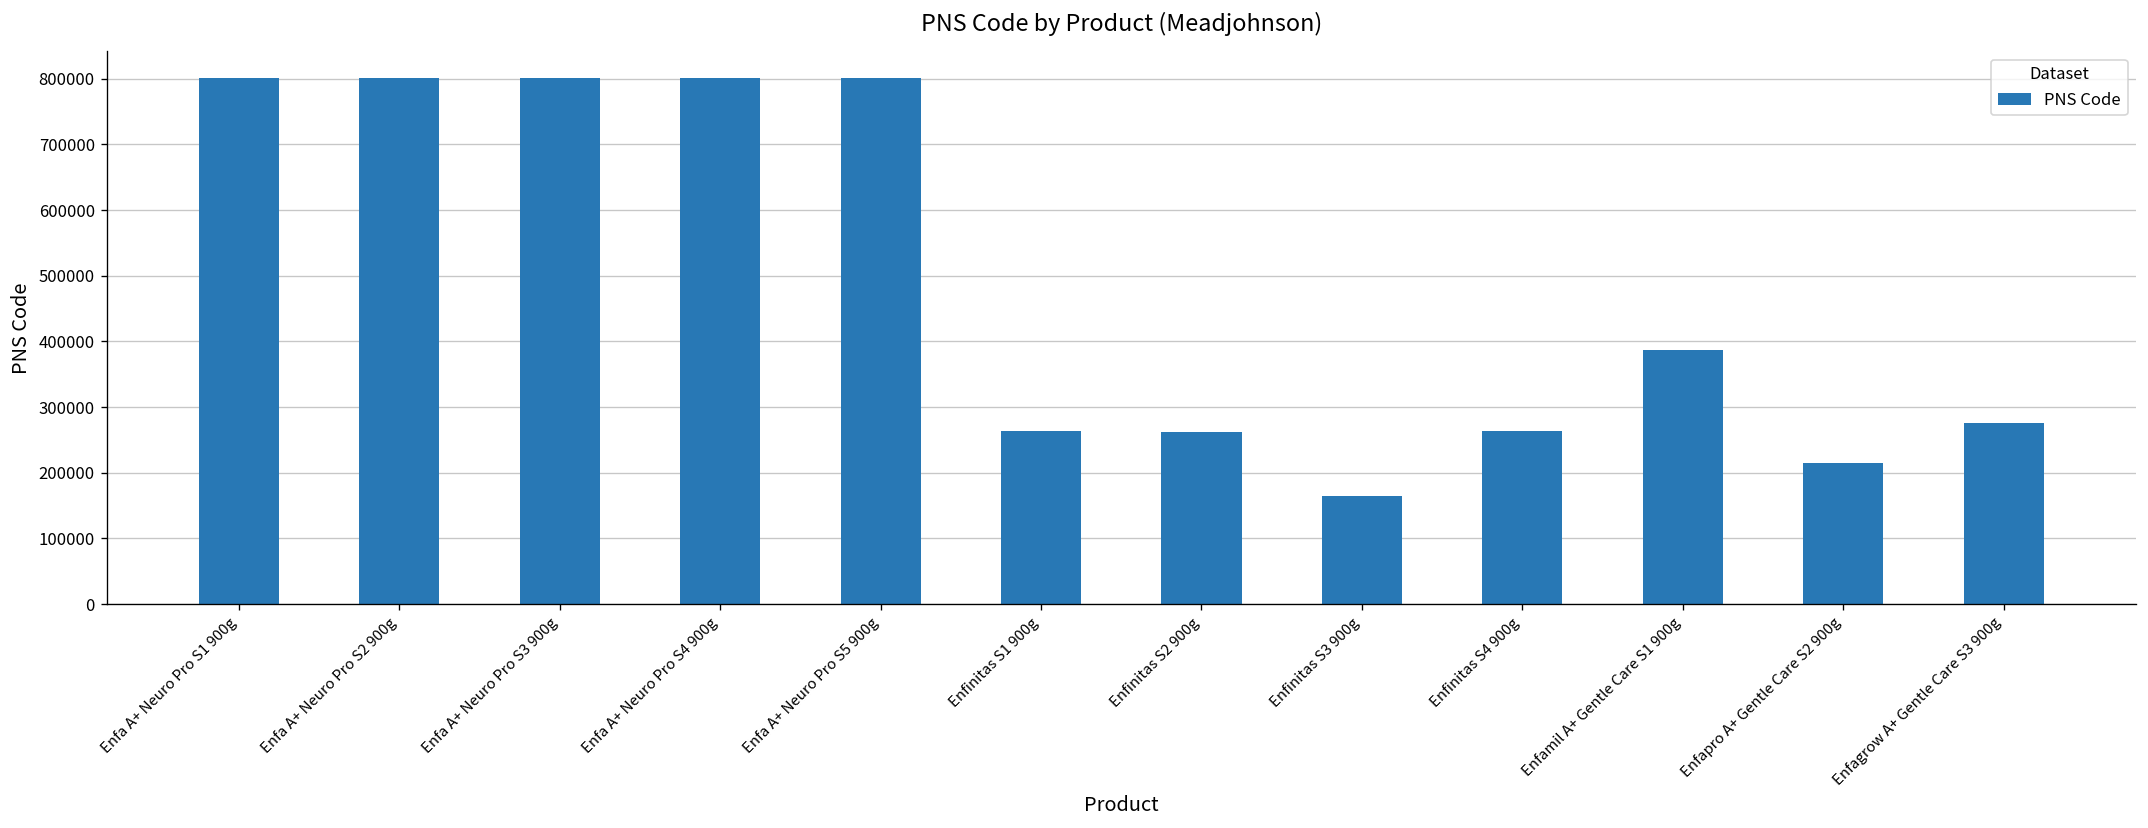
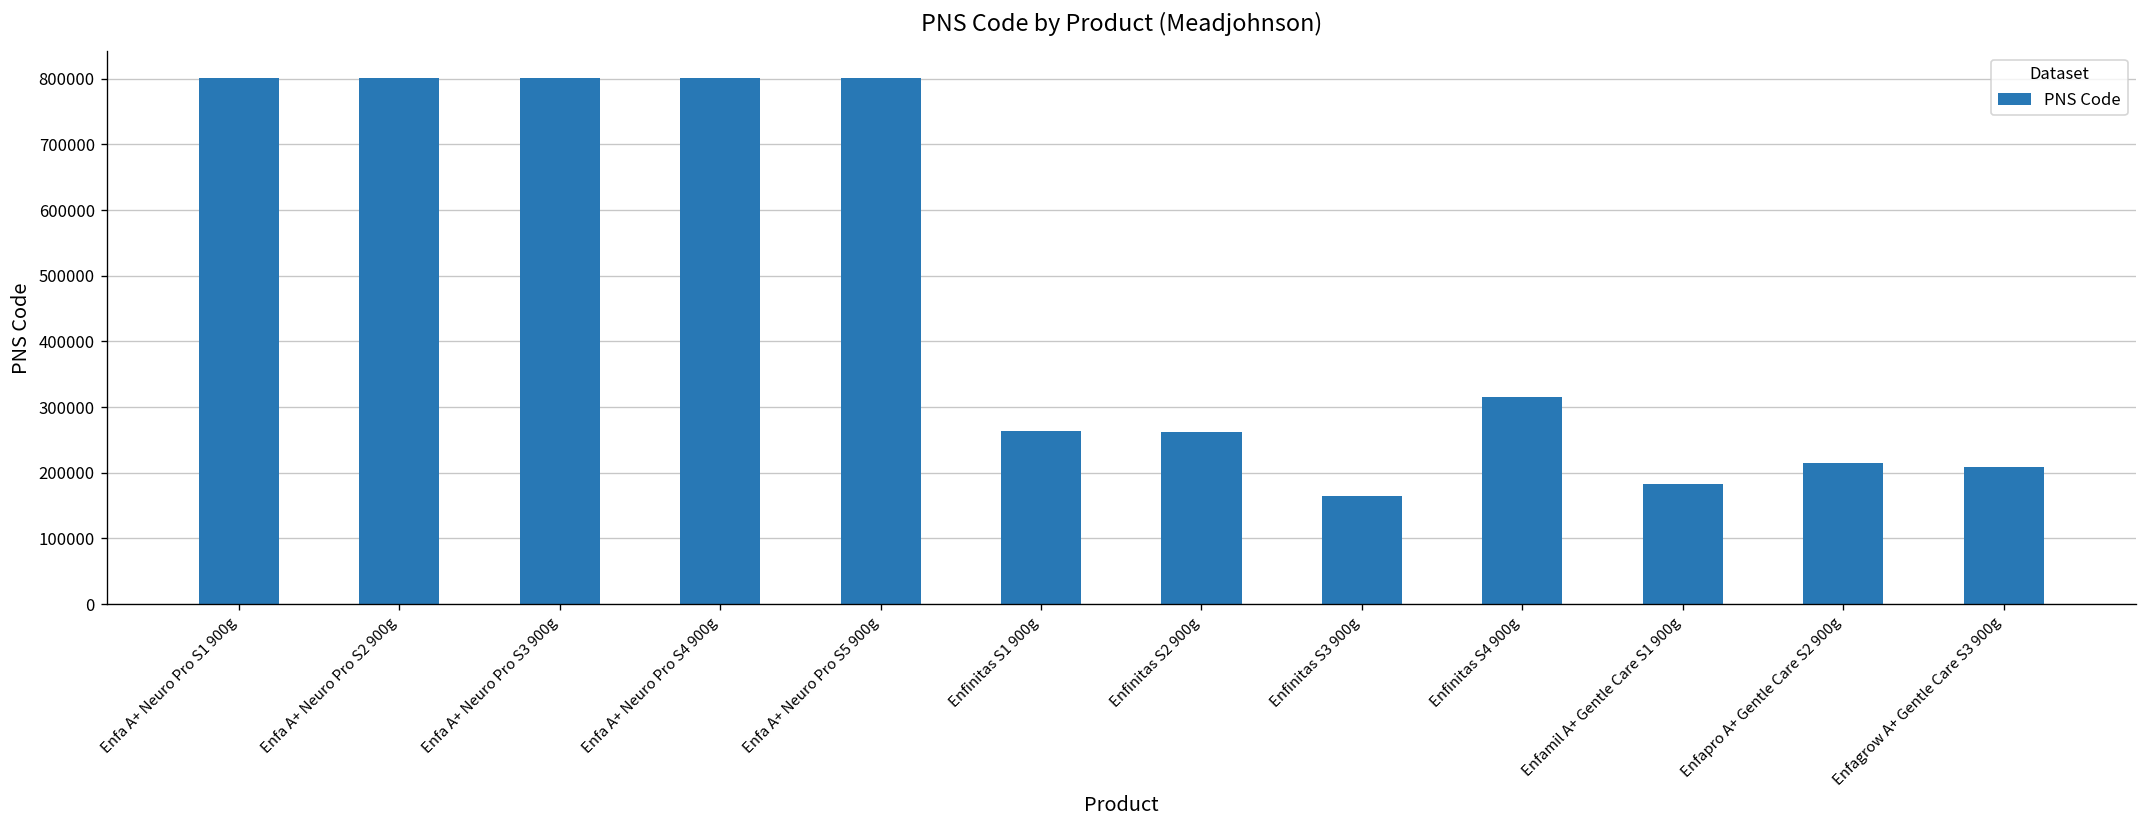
Enfinitas S4 900g: 260000 -> 320000
Enfamil A+ Gentle Care S1 900g: 390000 -> 180000
Enfagrow A+ Gentle Care S3 900g: 280000 -> 210000
